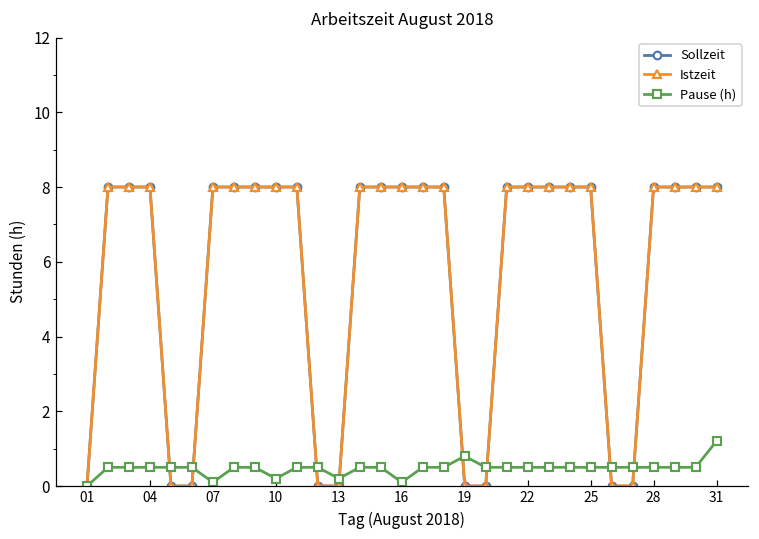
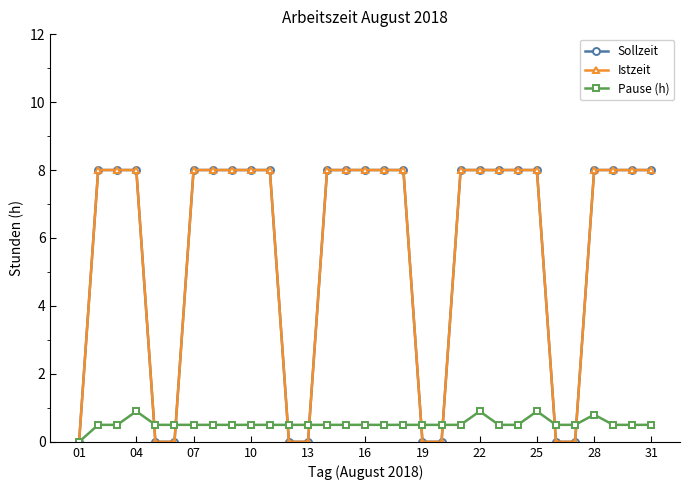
Pause (h), 04: 0.5 -> 0.9
Pause (h), 07: 0.1 -> 0.5
Pause (h), 10: 0.2 -> 0.5
Pause (h), 13: 0.2 -> 0.5
Pause (h), 16: 0.1 -> 0.5
Pause (h), 19: 0.8 -> 0.5
Pause (h), 22: 0.5 -> 0.9
Pause (h), 25: 0.5 -> 0.9
Pause (h), 28: 0.5 -> 0.8
Pause (h), 31: 1.2 -> 0.5
